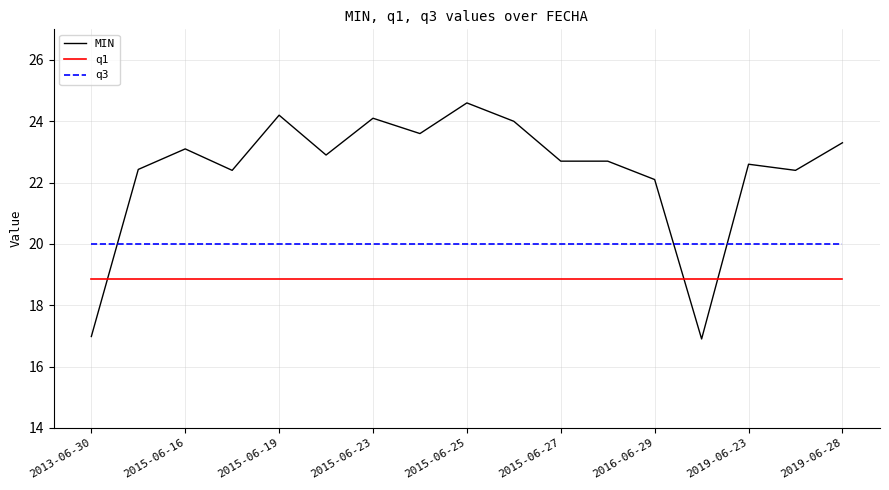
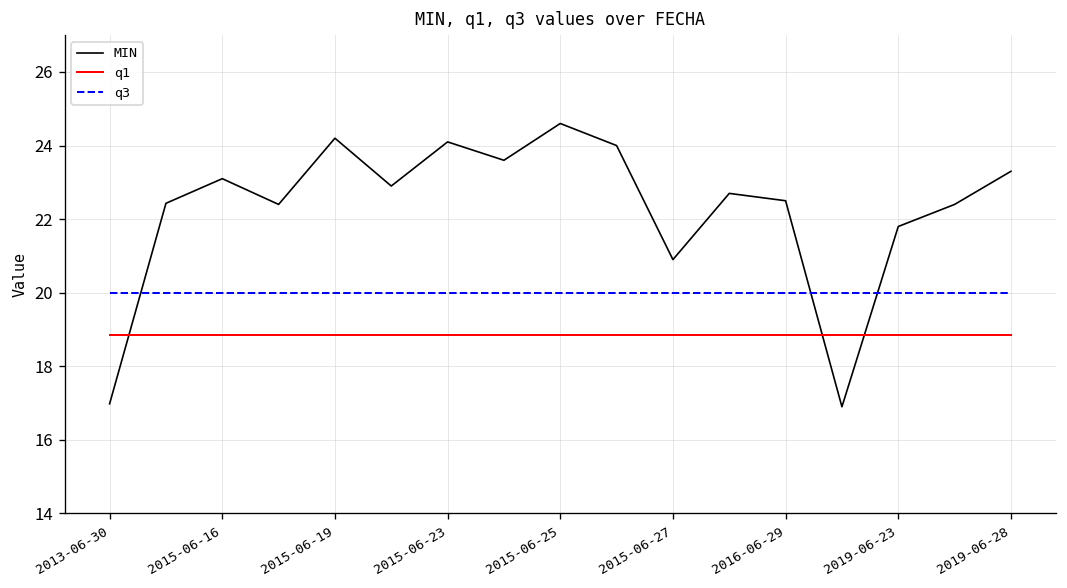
MIN, 2015-06-27: 22.7 -> 20.9
MIN, 2016-06-29: 22.1 -> 22.5
MIN, 2019-06-23: 22.6 -> 21.8
